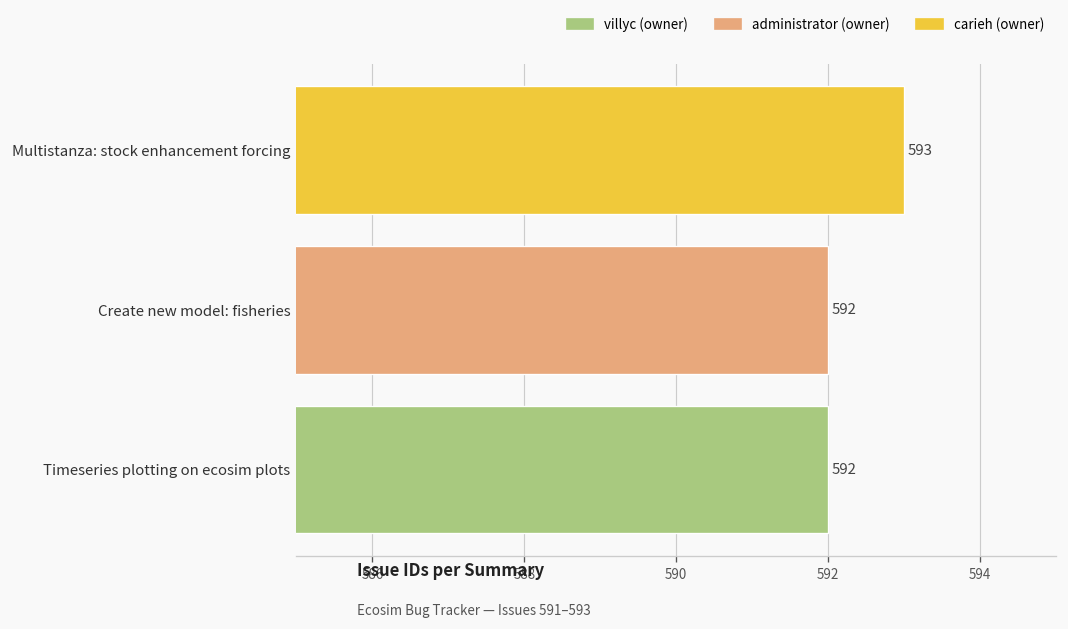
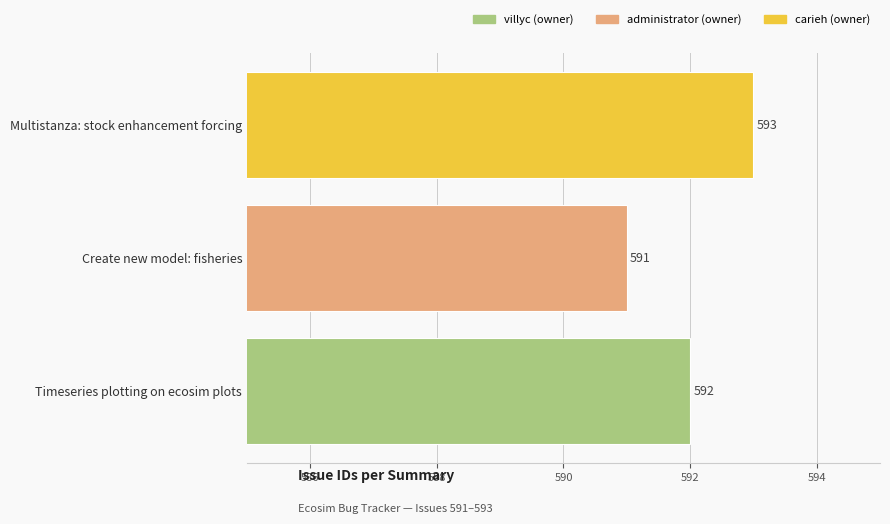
Create new model: fisheries: 592 -> 591
